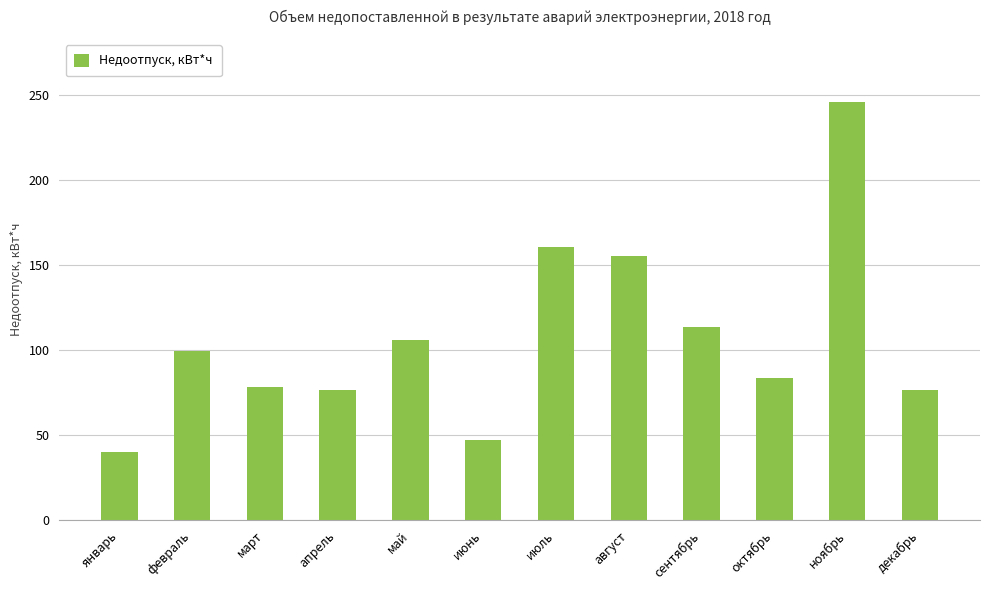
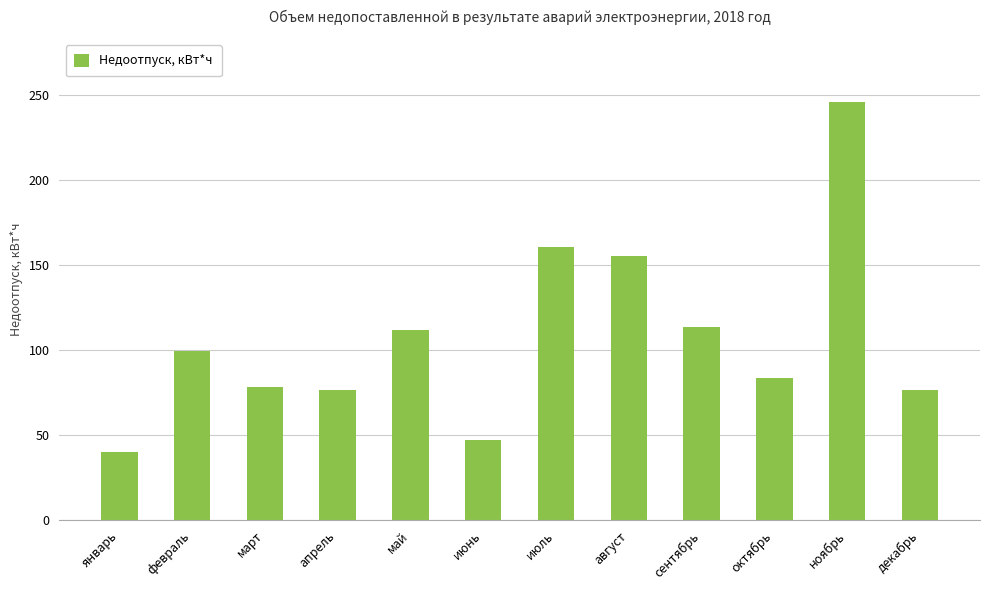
май: 106 -> 112
